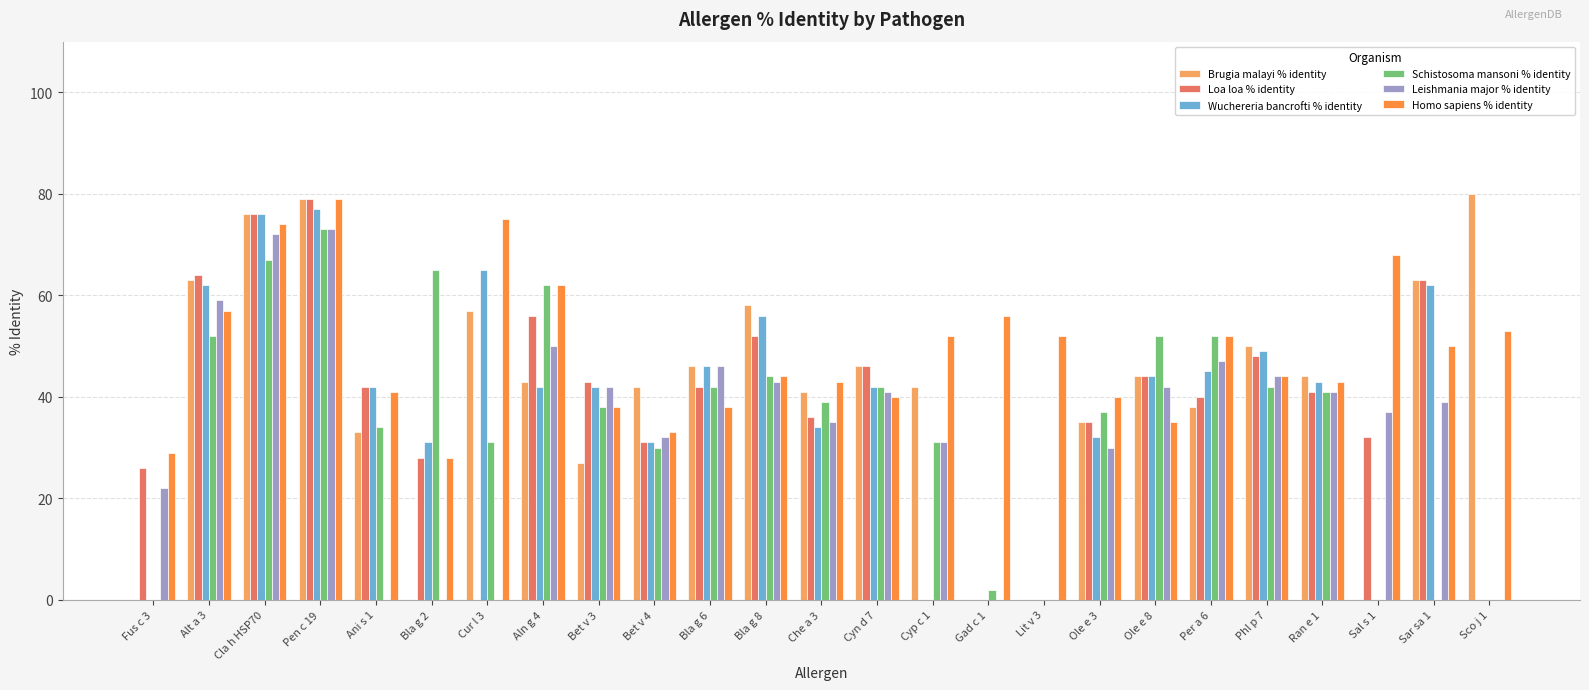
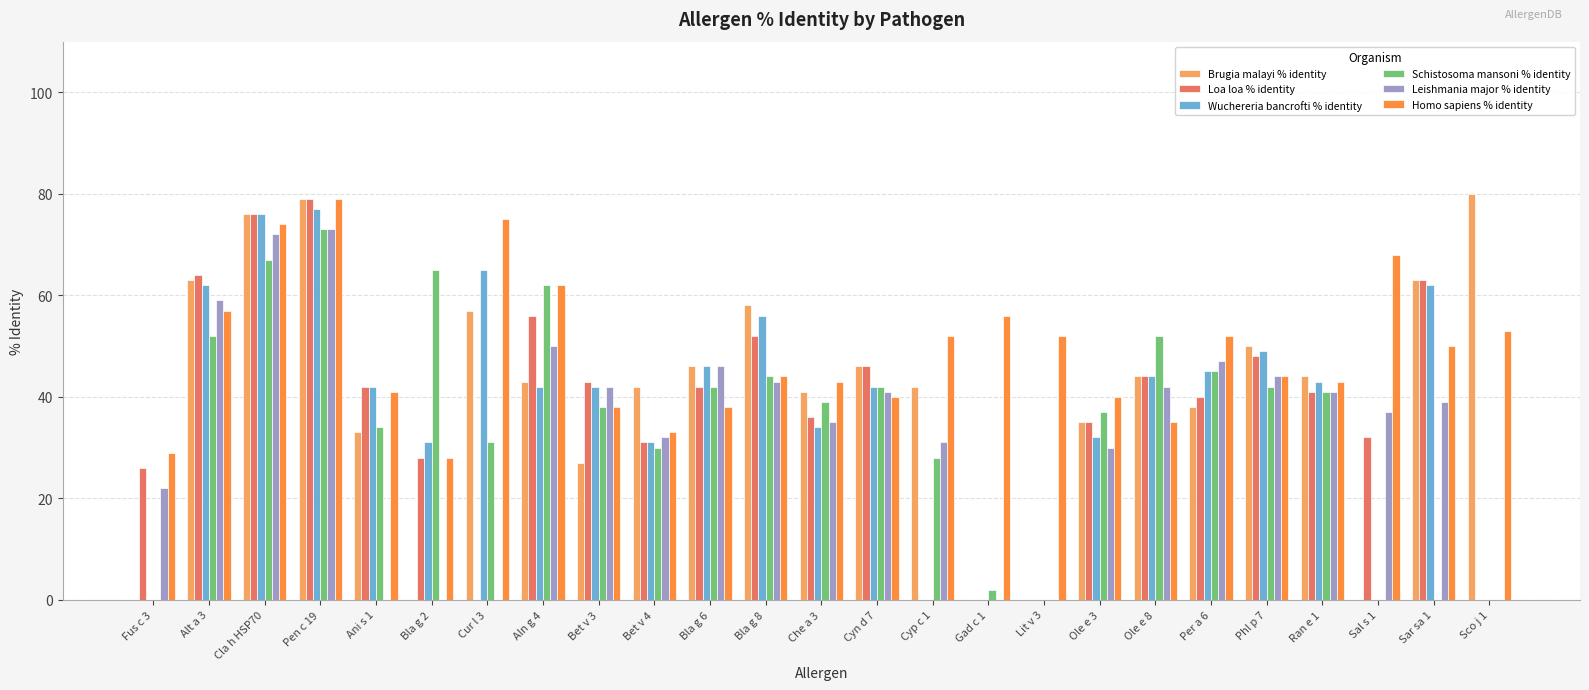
Schistosoma mansoni % identity, Cyp c 1: 31 -> 28
Schistosoma mansoni % identity, Per a 6: 52 -> 45
